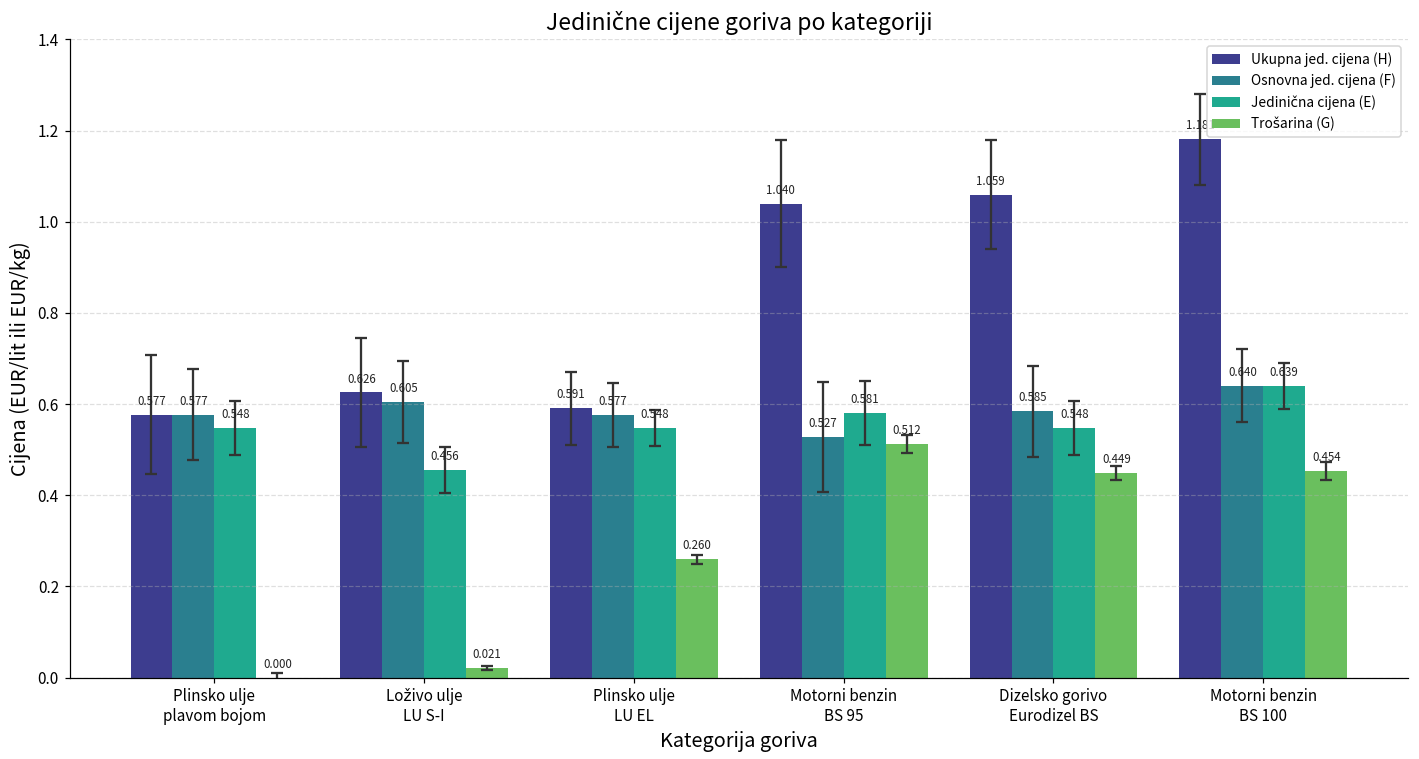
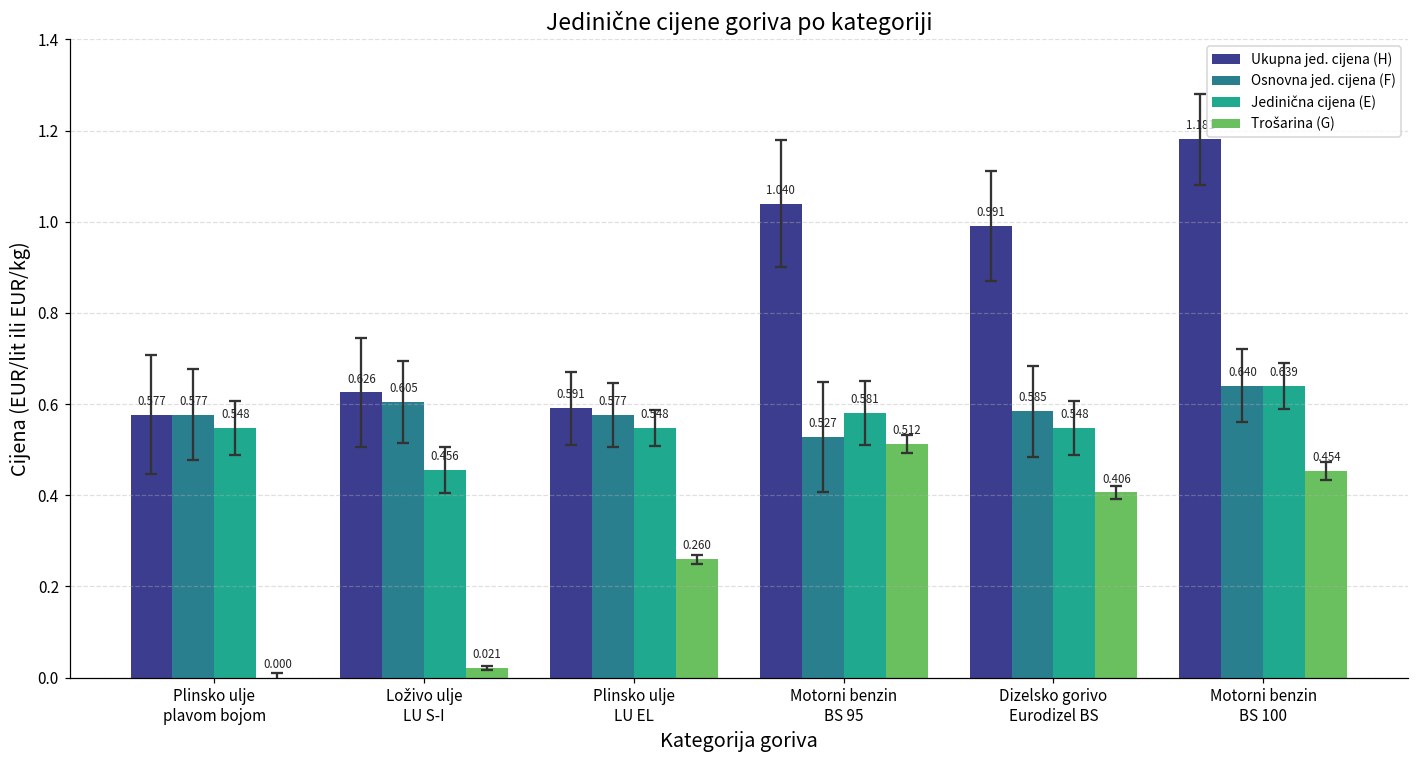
Ukupna jed. cijena (H), Dizelsko gorivo Eurodizel BS: 1.059 -> 0.991
Trošarina (G), Dizelsko gorivo Eurodizel BS: 0.449 -> 0.406
